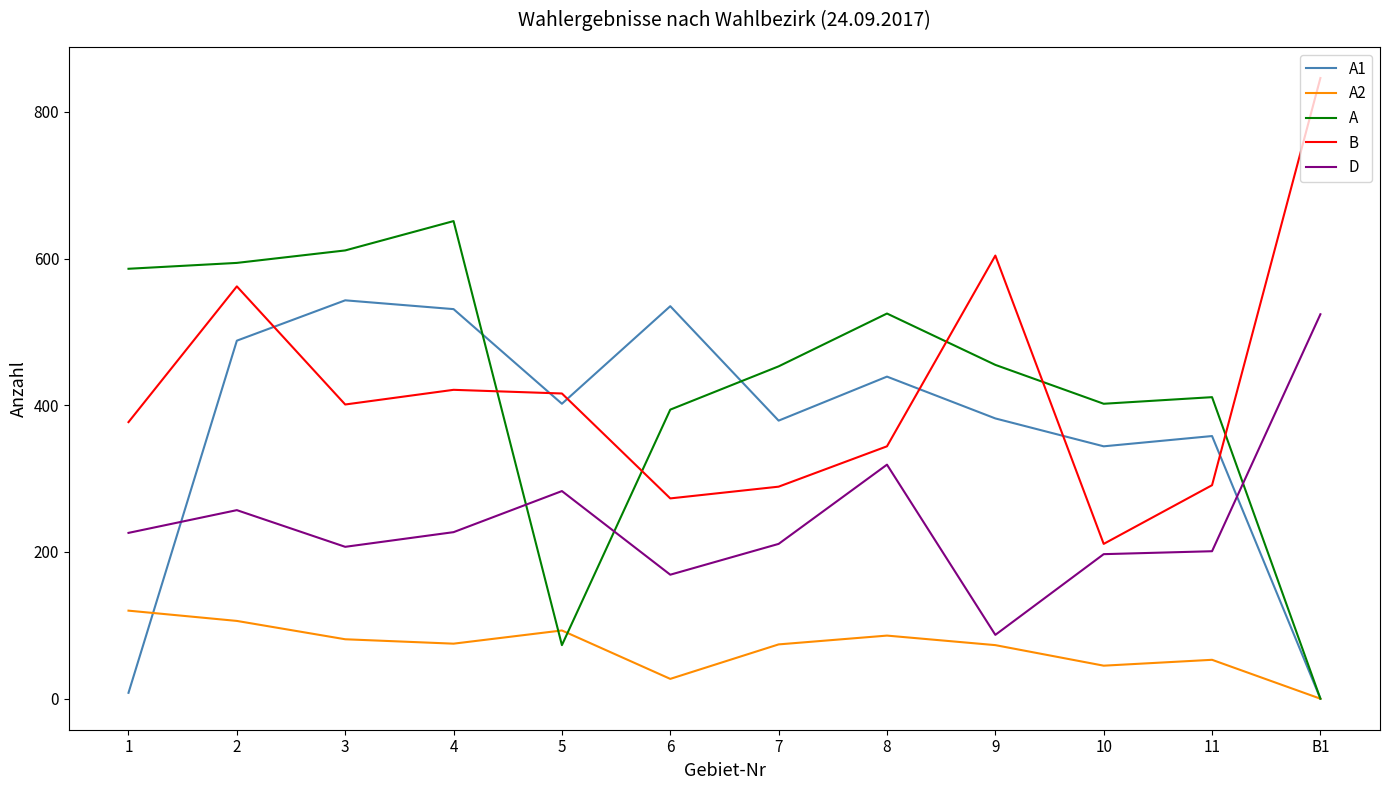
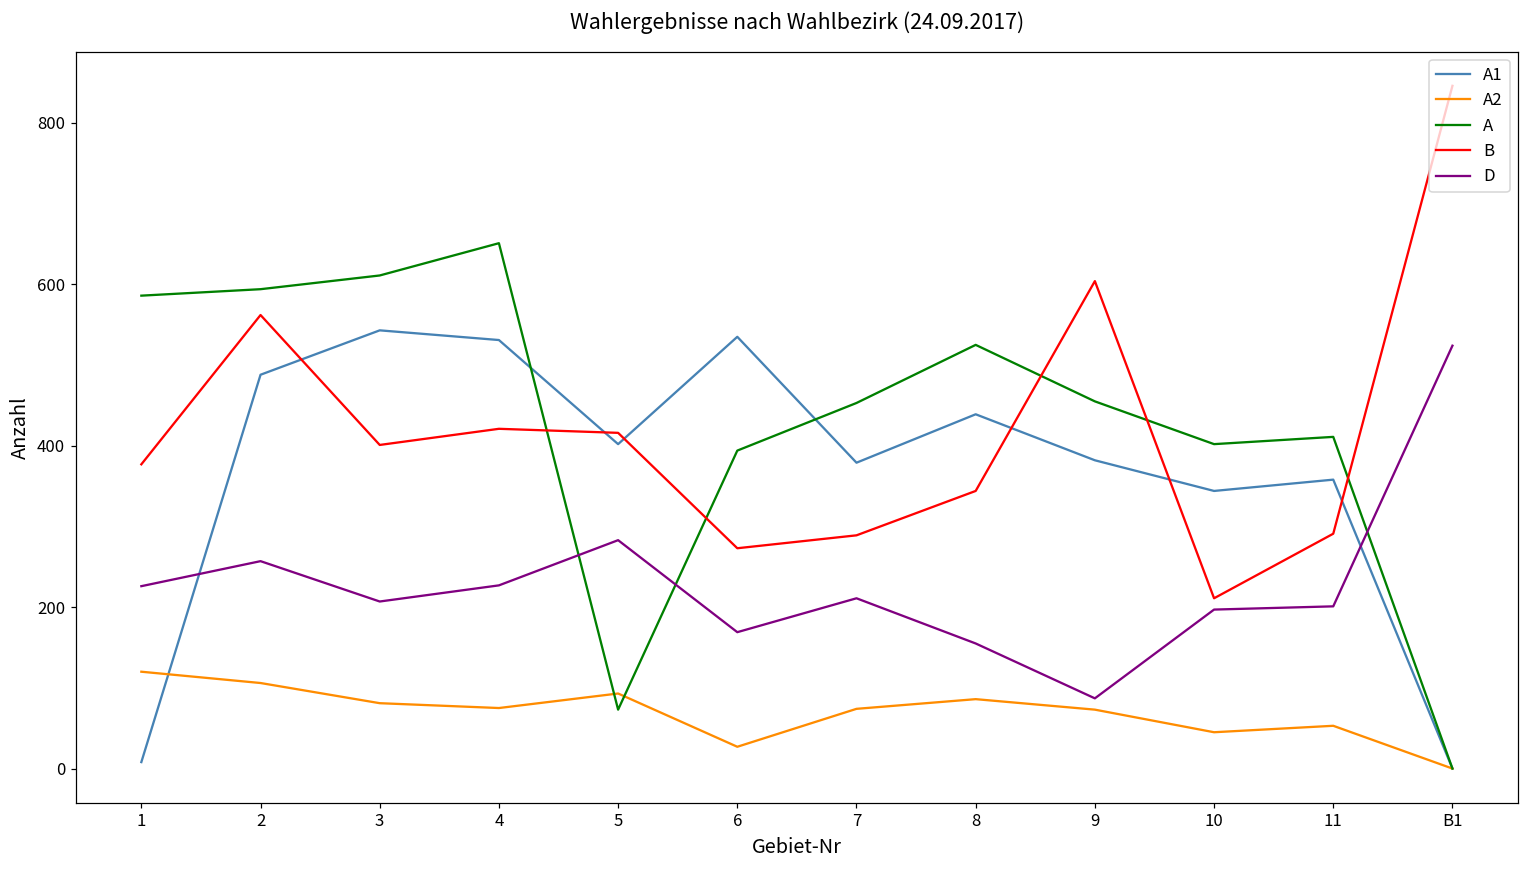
D, 8: 320 -> 160
